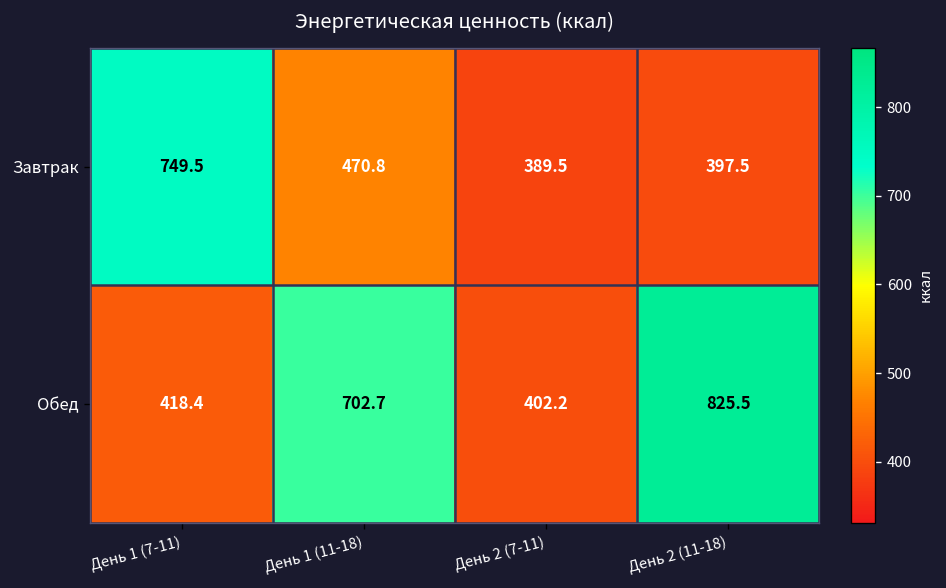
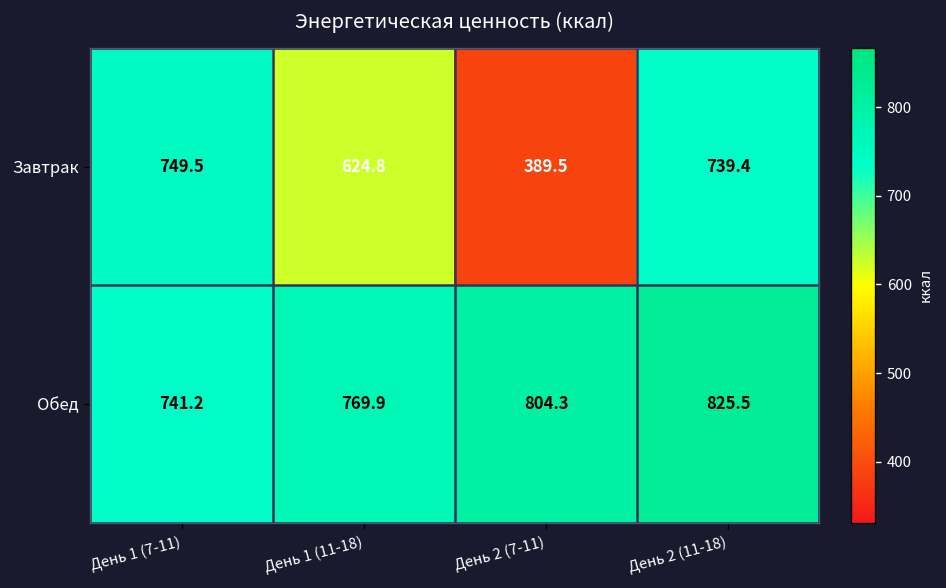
Завтрак, День 1 (11-18): 470.8 -> 624.8
Завтрак, День 2 (11-18): 397.5 -> 739.4
Обед, День 1 (7-11): 418.4 -> 741.2
Обед, День 1 (11-18): 702.7 -> 769.9
Обед, День 2 (7-11): 402.2 -> 804.3
